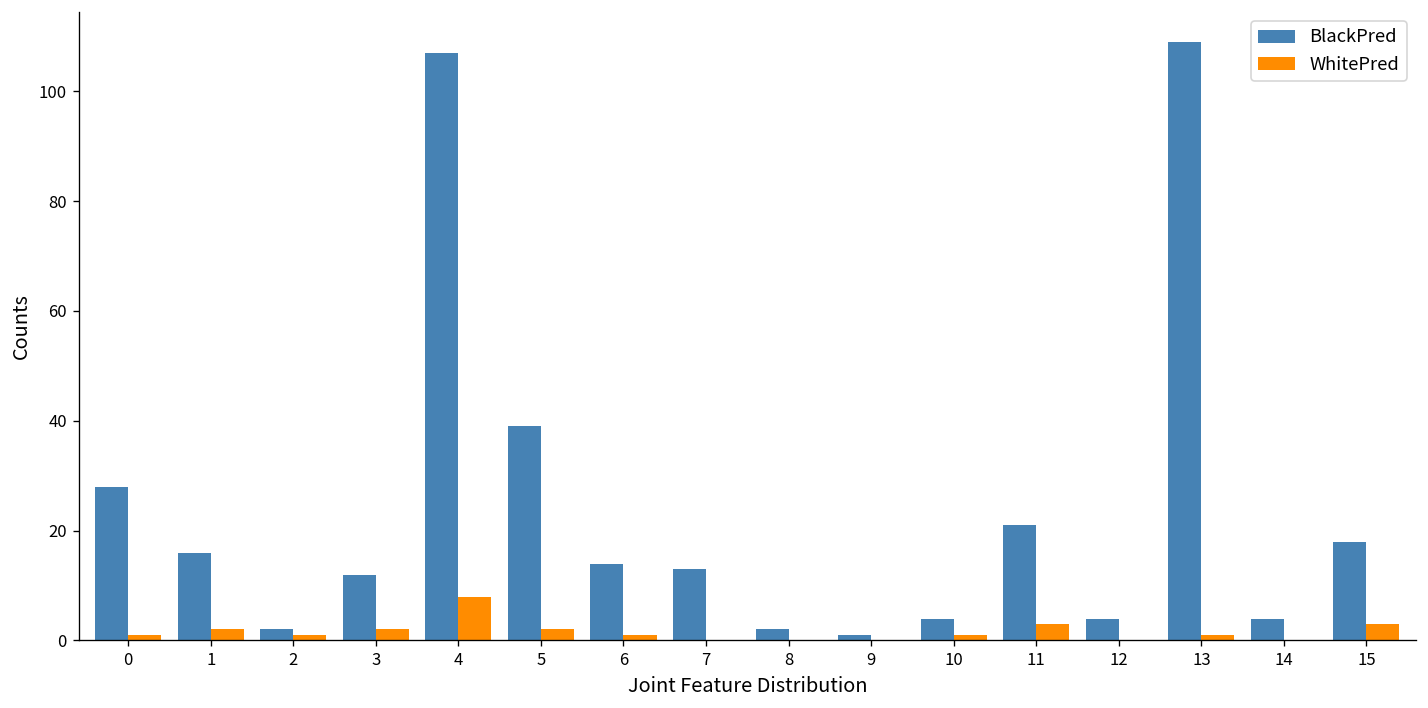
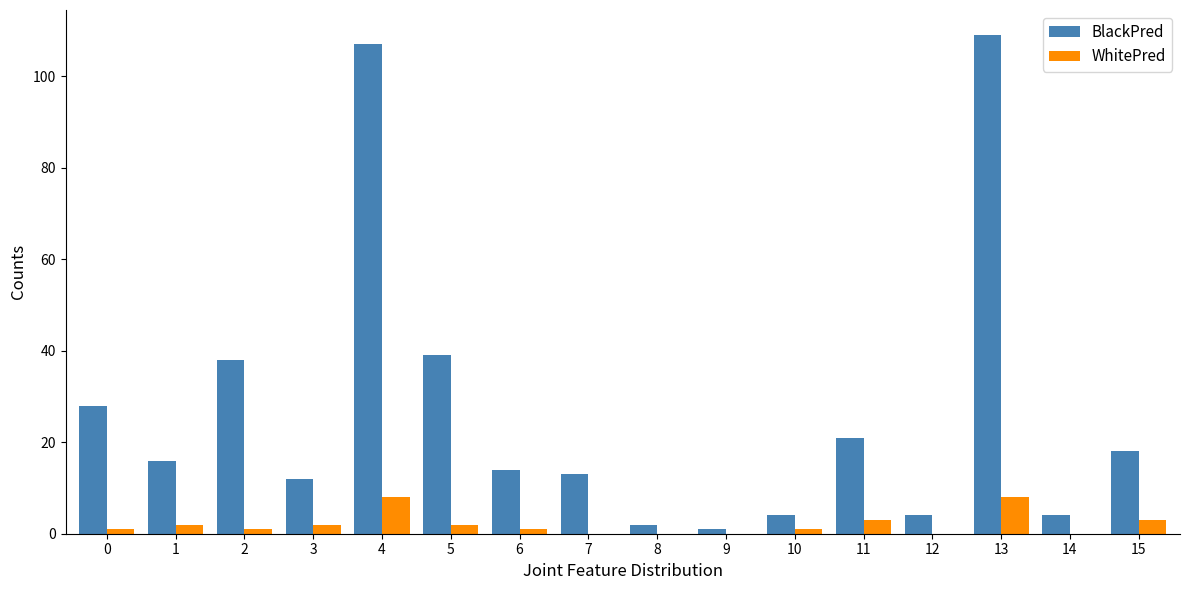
BlackPred, 2: 2 -> 38
WhitePred, 13: 1 -> 8
